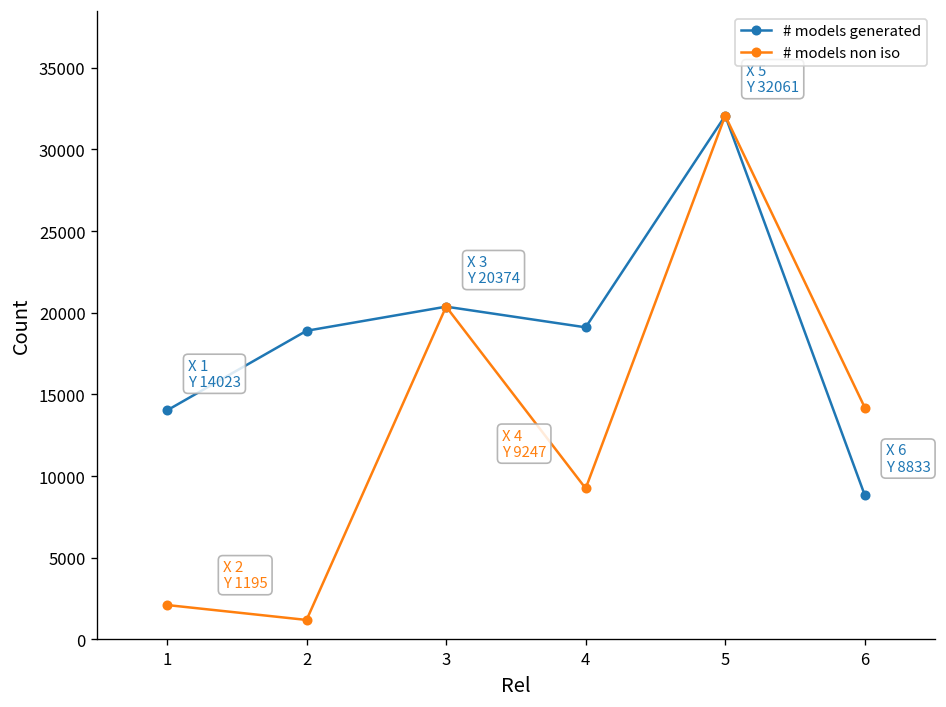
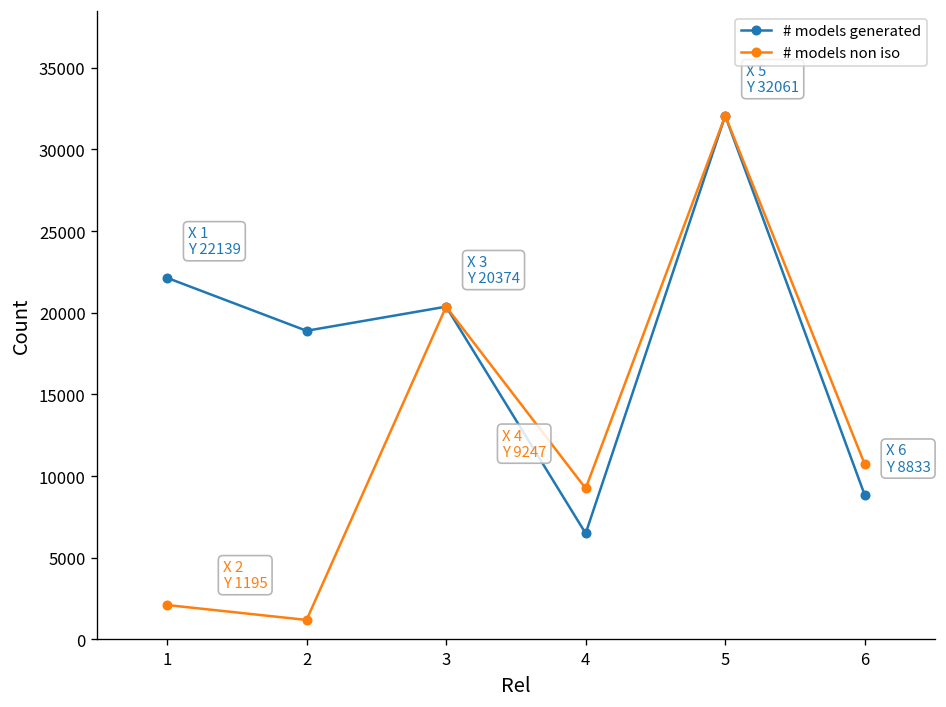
# models generated, 1: 14023 -> 22139
# models generated, 4: 19100 -> 6500
# models non iso, 6: 14200 -> 10700
